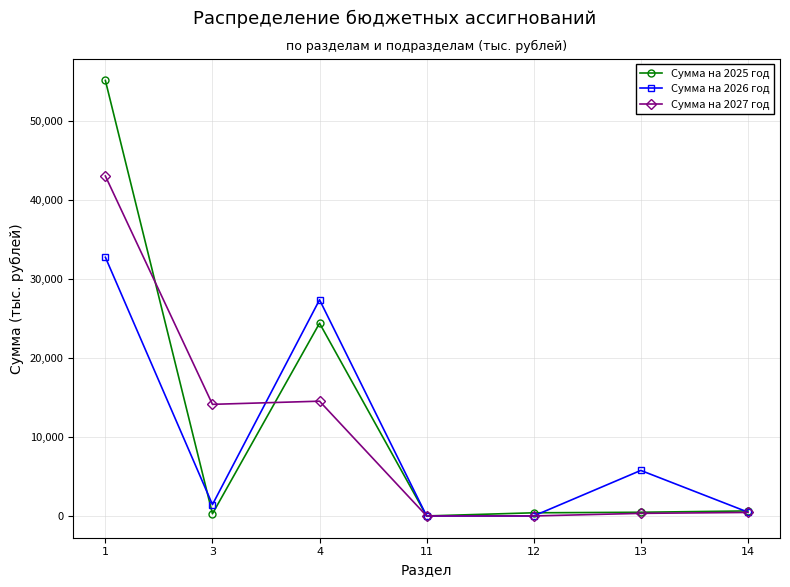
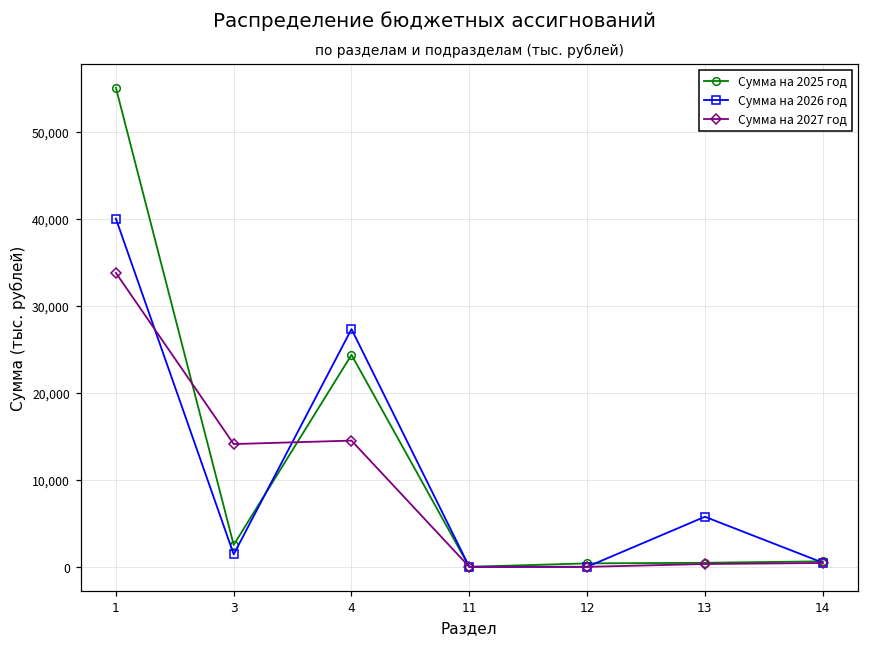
Сумма на 2026 год, 1: 33,000 -> 40,000
Сумма на 2027 год, 1: 43,000 -> 34,000
Сумма на 2025 год, 3: 0 -> 3,000
